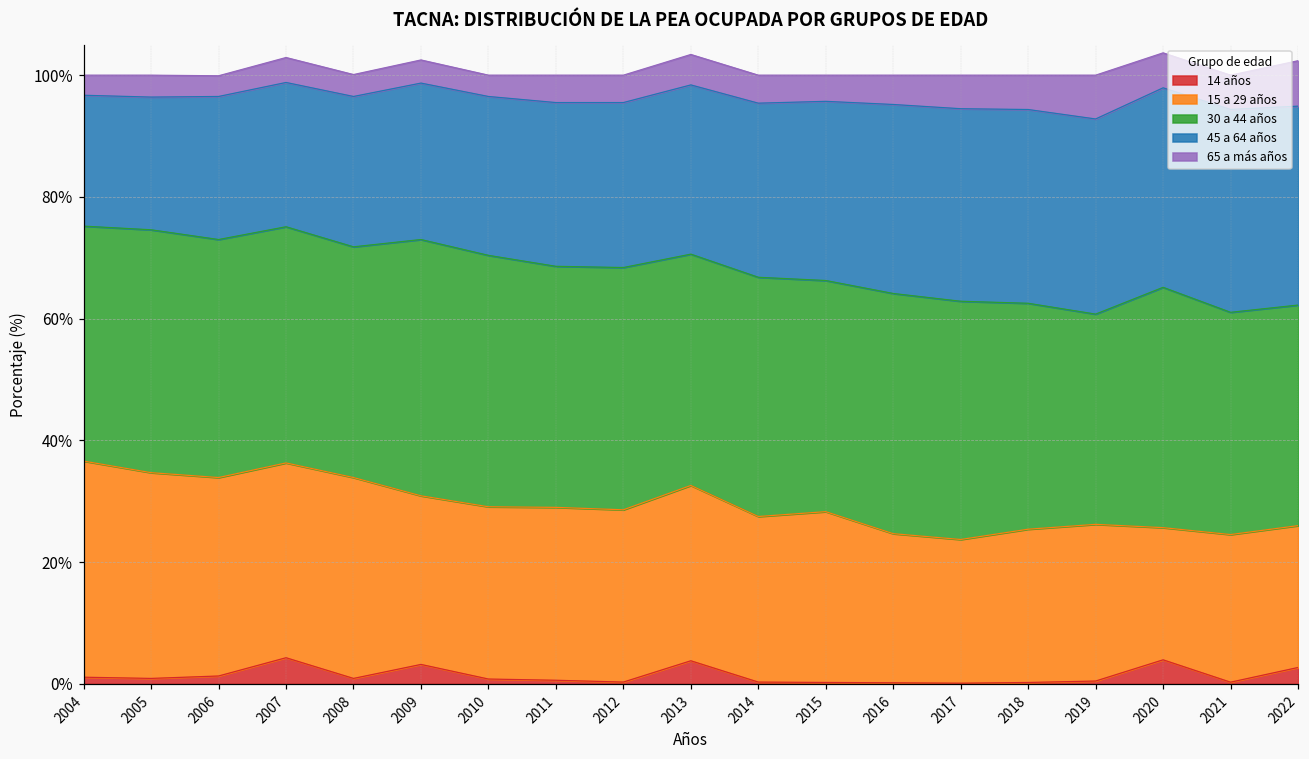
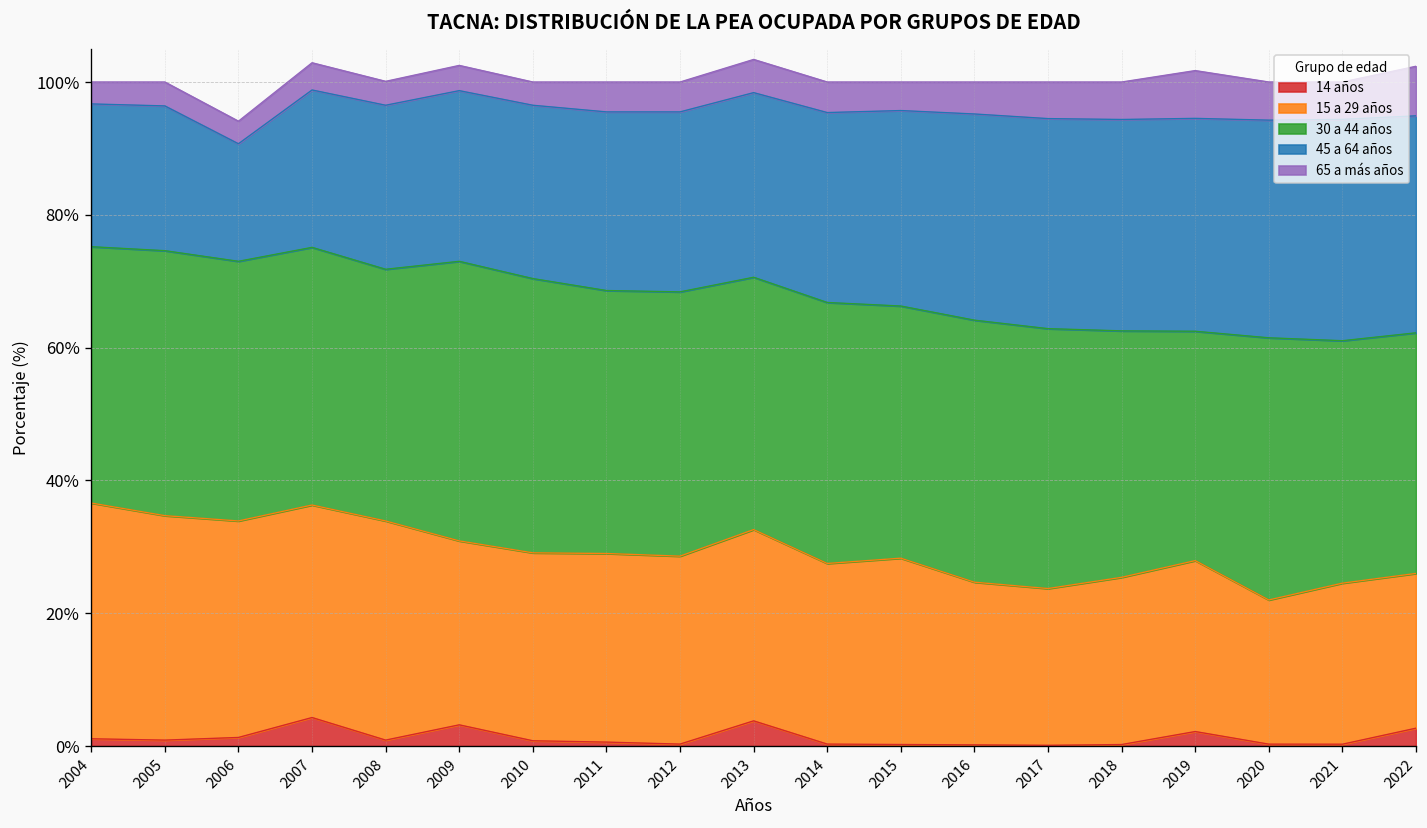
45 a 64 años, 2006: 24% -> 18%
14 años, 2019: 0% -> 2%
14 años, 2020: 4% -> 0%
